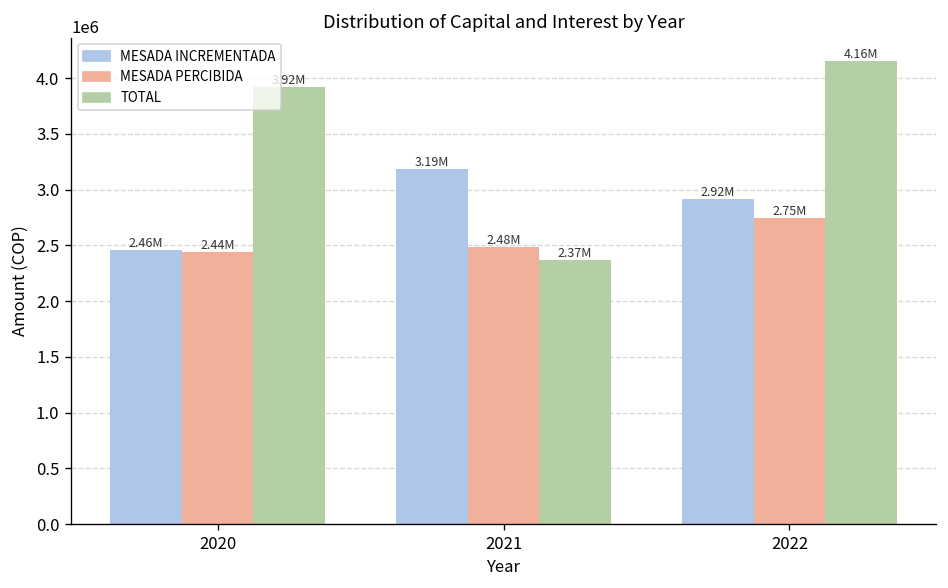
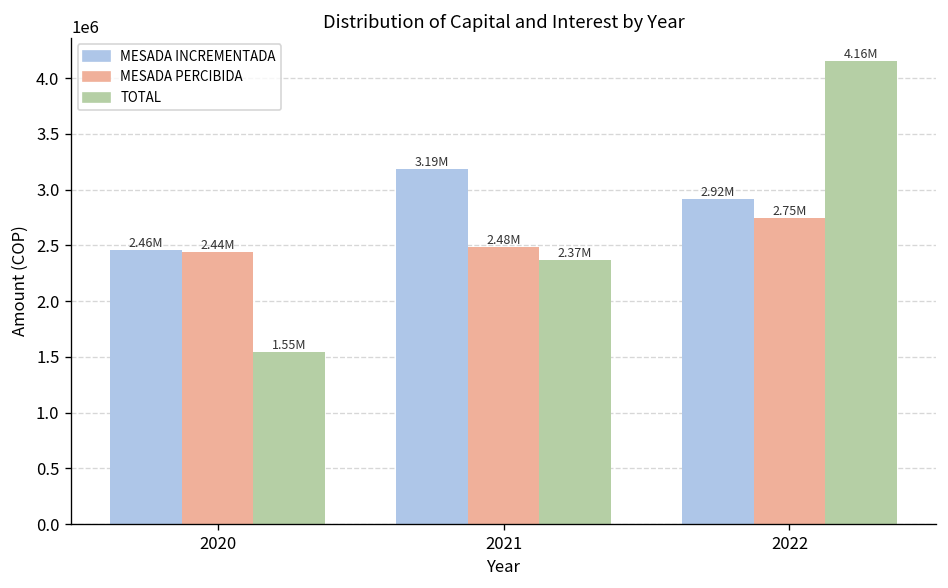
TOTAL, 2020: 3900000 -> 1500000
